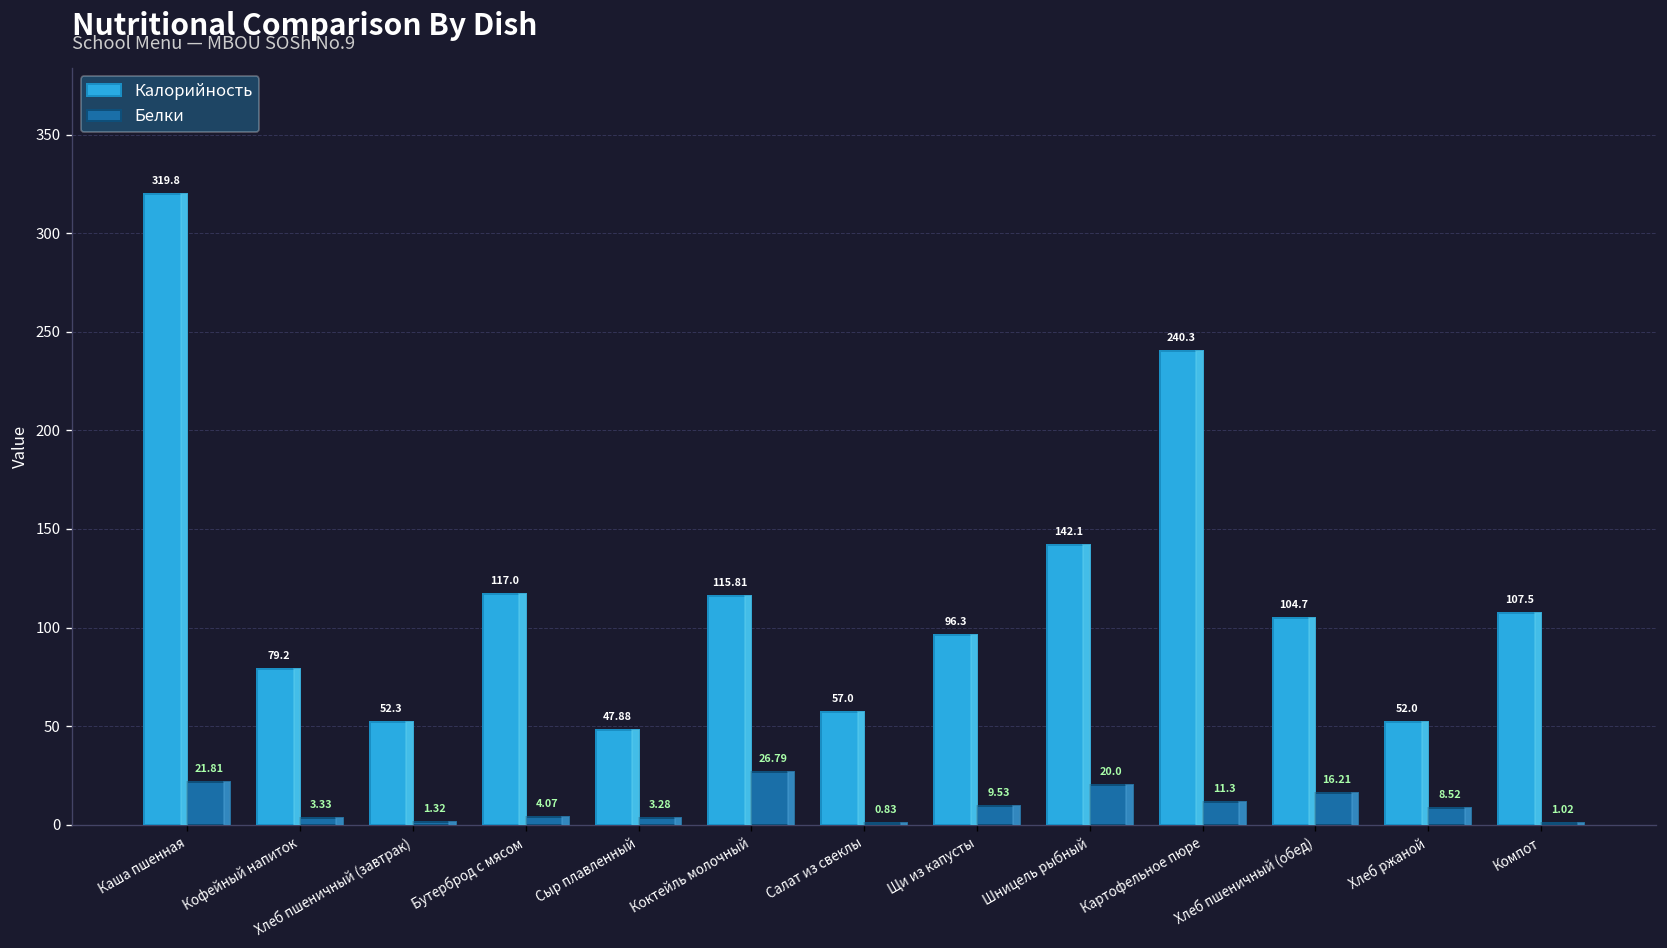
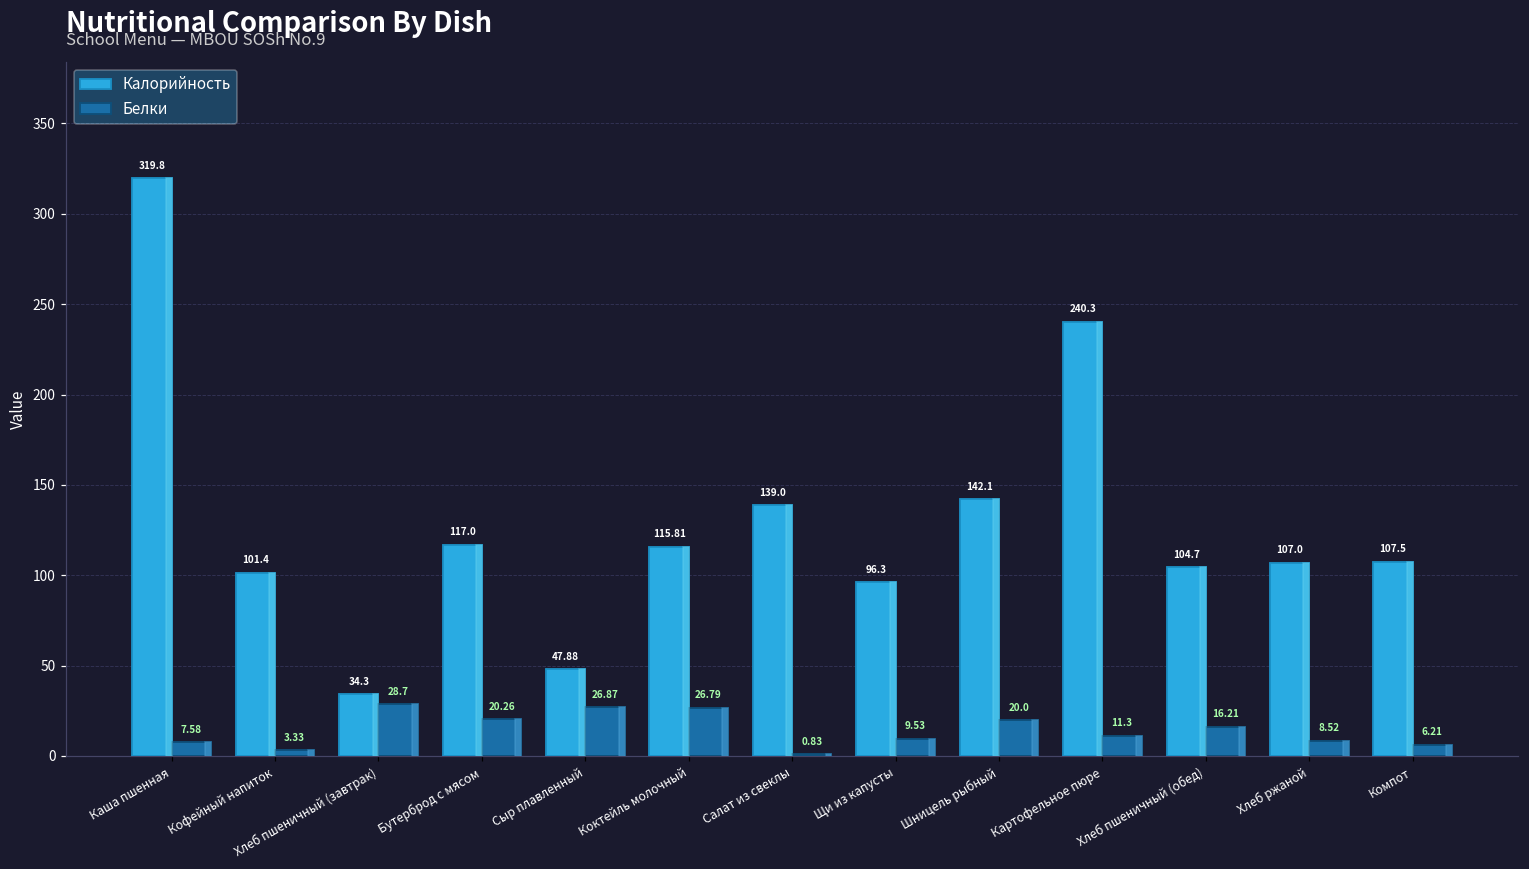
Белки, Каша пшенная: 21.81 -> 7.58
Калорийность, Кофейный напиток: 79.2 -> 101.4
Калорийность, Хлеб пшеничный (завтрак): 52.3 -> 34.3
Белки, Хлеб пшеничный (завтрак): 1.32 -> 28.7
Белки, Бутерброд с мясом: 4.07 -> 20.26
Белки, Сыр плавленный: 3.28 -> 26.87
Калорийность, Салат из свеклы: 57.0 -> 139.0
Калорийность, Хлеб ржаной: 52.0 -> 107.0
Белки, Компот: 1.02 -> 6.21
